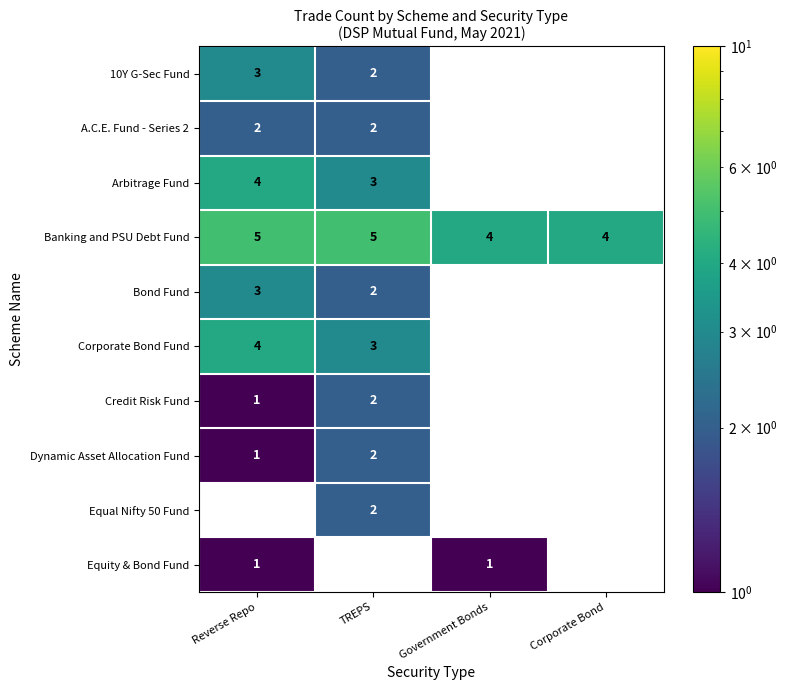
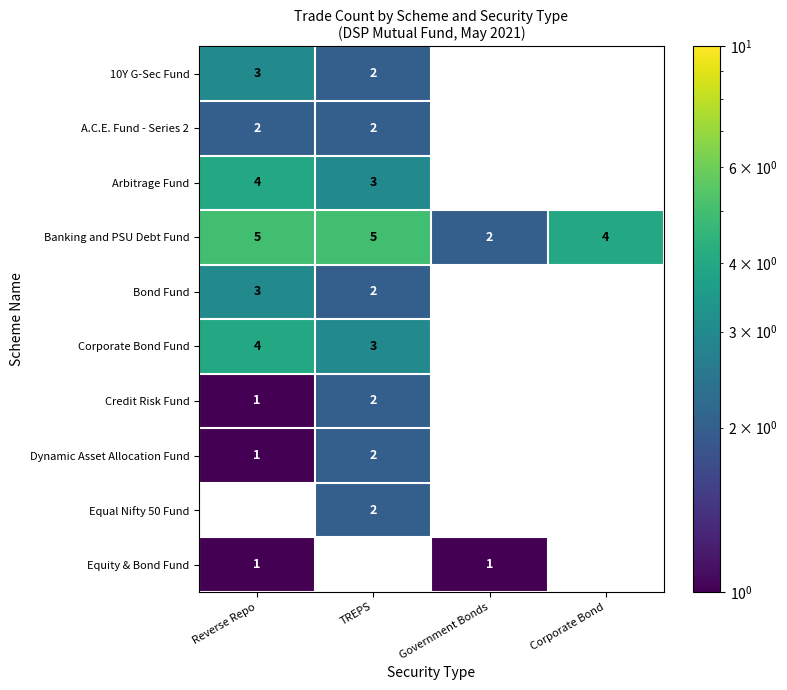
Banking and PSU Debt Fund, Government Bonds: 4 -> 2
